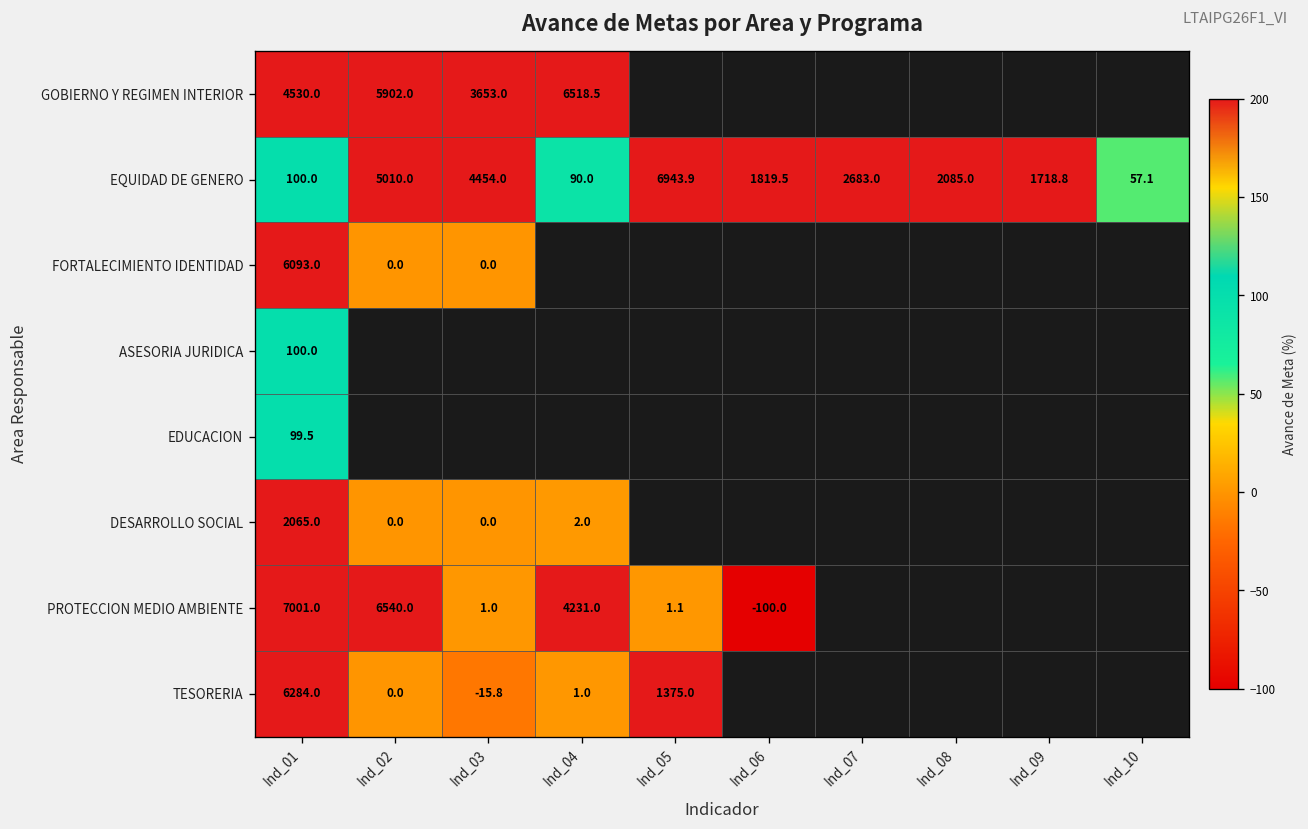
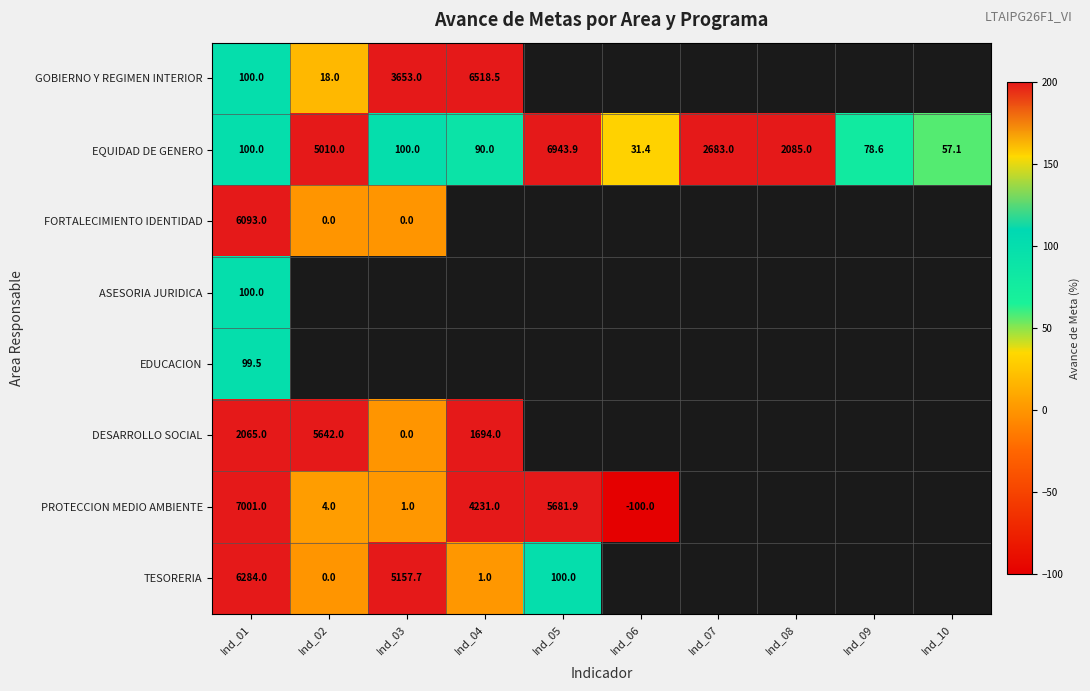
GOBIERNO Y REGIMEN INTERIOR, Ind_01: 4530.0 -> 100.0
GOBIERNO Y REGIMEN INTERIOR, Ind_02: 5902.0 -> 18.0
EQUIDAD DE GENERO, Ind_03: 4454.0 -> 100.0
EQUIDAD DE GENERO, Ind_06: 1819.5 -> 31.4
EQUIDAD DE GENERO, Ind_09: 1718.8 -> 78.6
DESARROLLO SOCIAL, Ind_02: 0.0 -> 5642.0
DESARROLLO SOCIAL, Ind_04: 2.0 -> 1694.0
PROTECCION MEDIO AMBIENTE, Ind_02: 6540.0 -> 4.0
PROTECCION MEDIO AMBIENTE, Ind_05: 1.1 -> 5681.9
TESORERIA, Ind_03: -15.8 -> 5157.7
TESORERIA, Ind_05: 1375.0 -> 100.0
